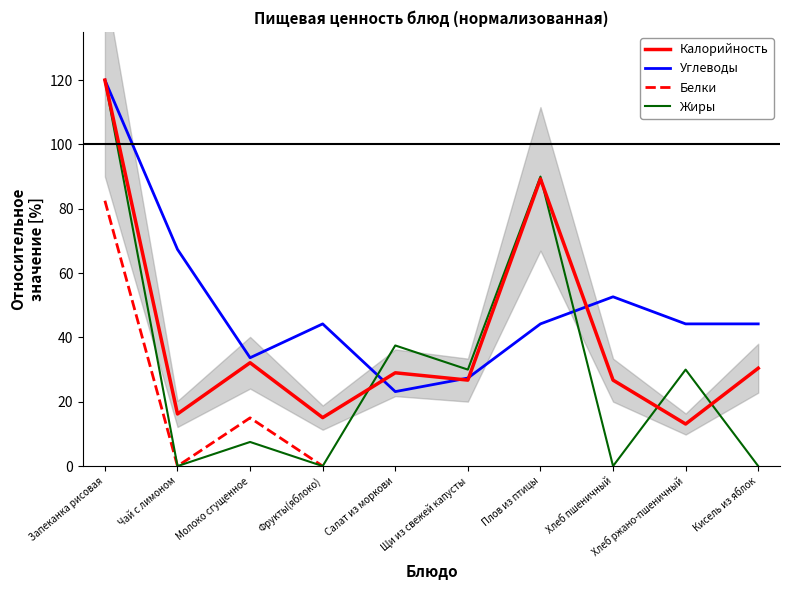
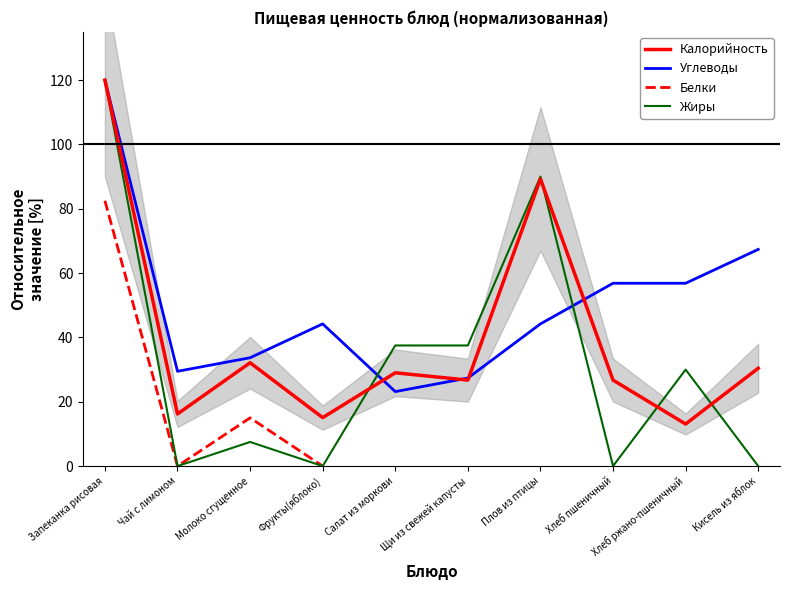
Углеводы, Чай с лимоном: 67 -> 29
Жиры, Щи из свежей капусты: 30 -> 38
Углеводы, Хлеб пшеничный: 53 -> 57
Углеводы, Хлеб ржано-пшеничный: 44 -> 57
Углеводы, Кисель из яблок: 44 -> 67
